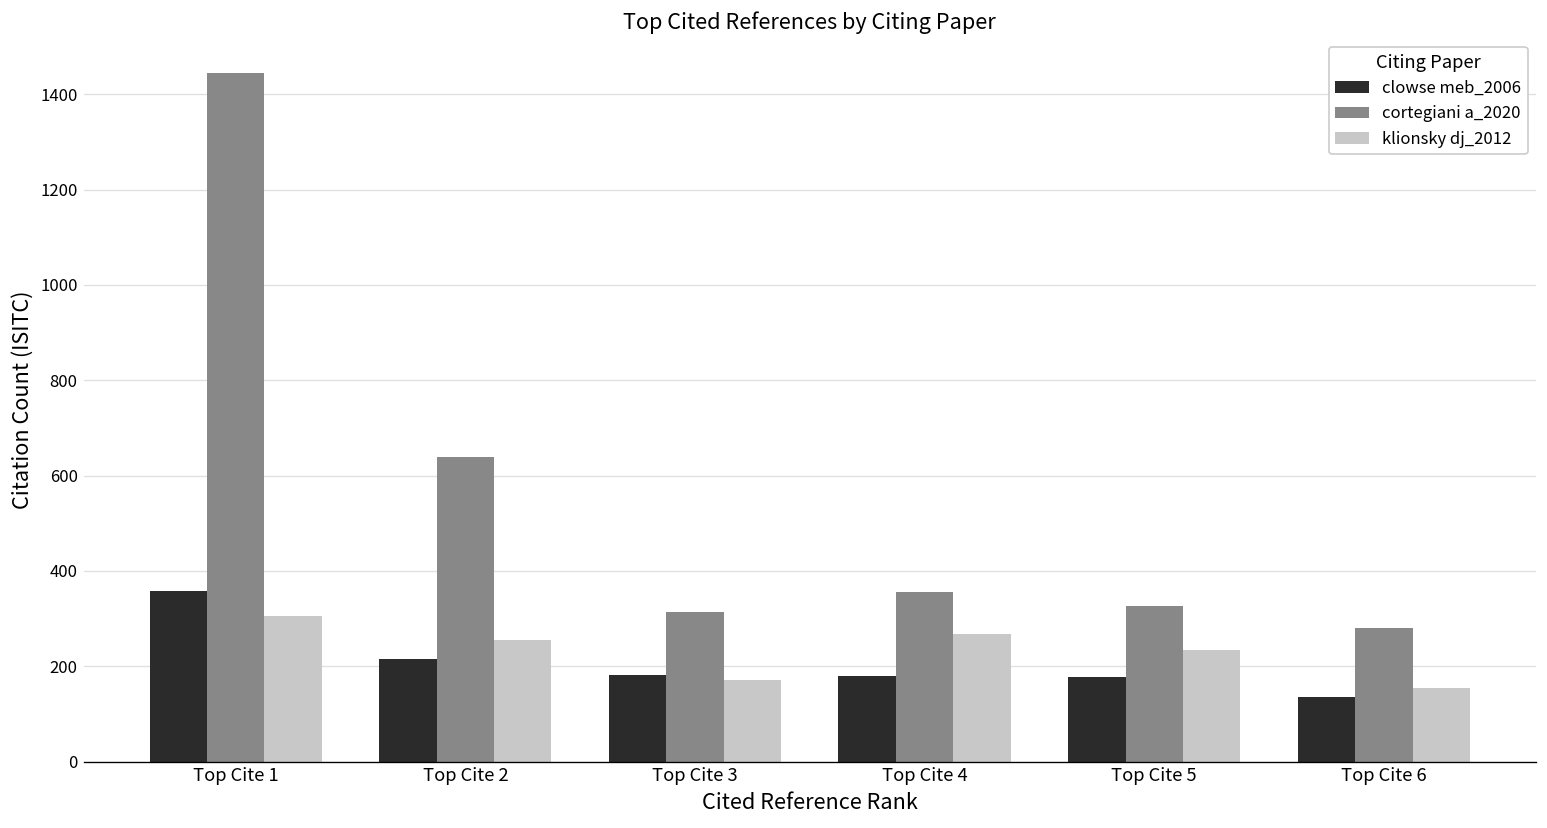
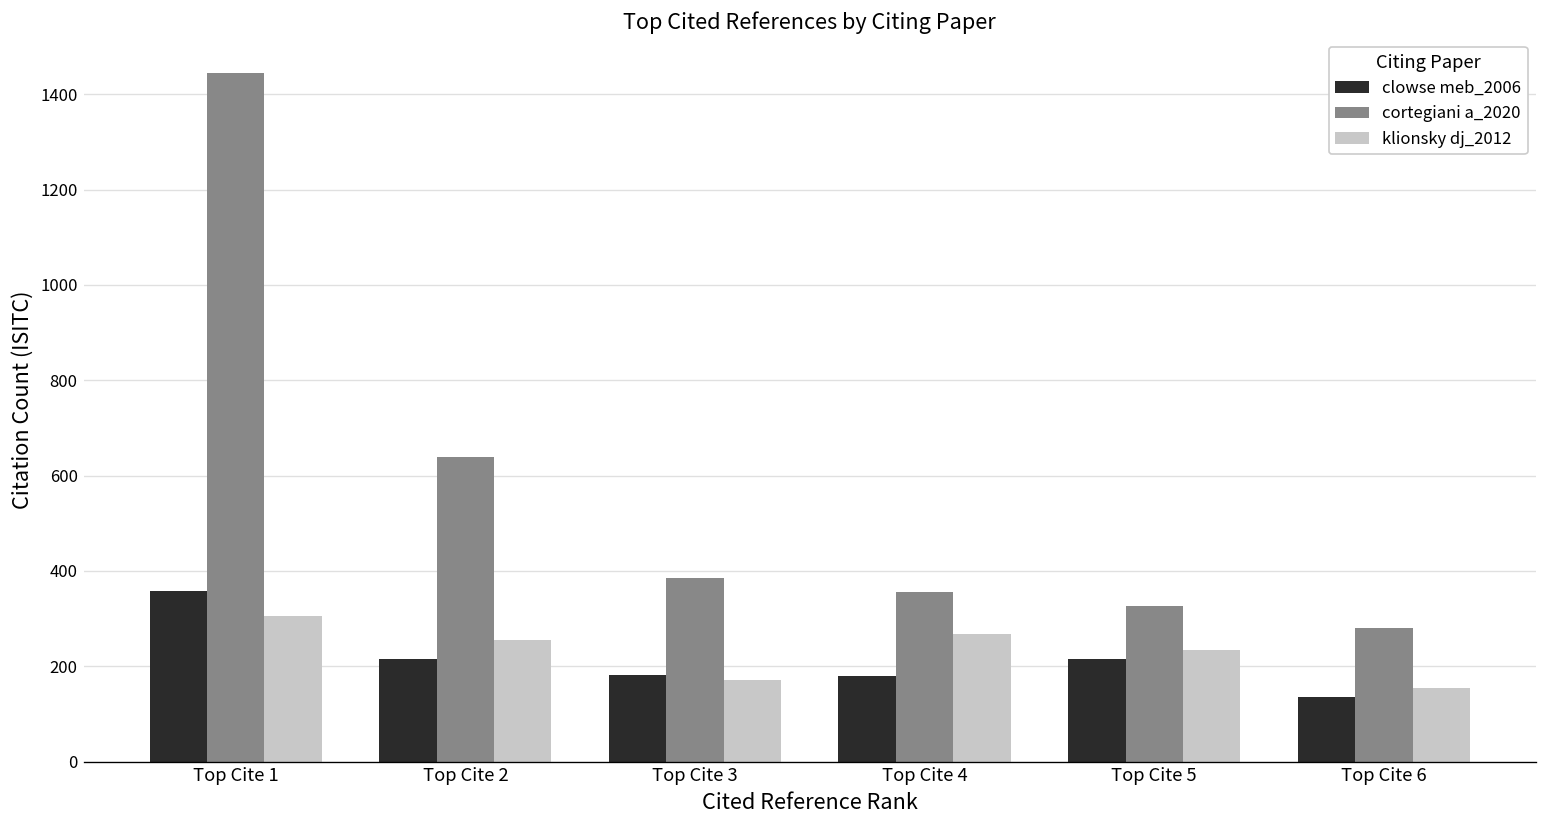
cortegiani a_2020, Top Cite 3: 310 -> 380
clowse meb_2006, Top Cite 5: 180 -> 210
